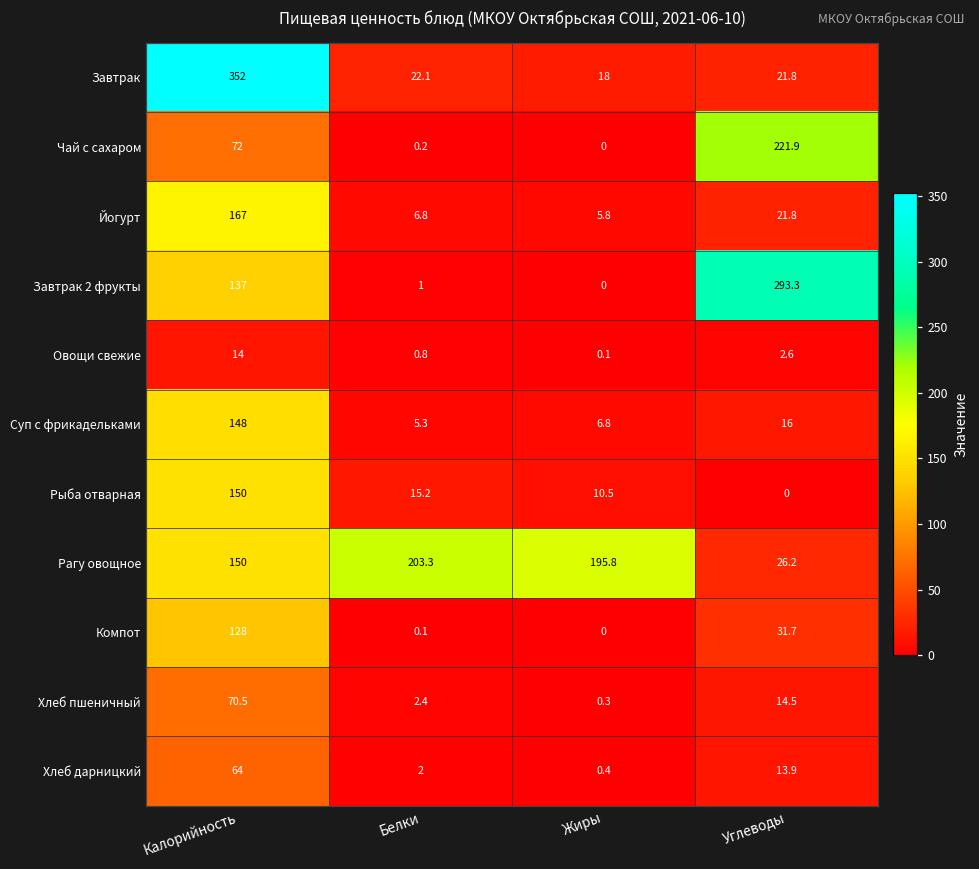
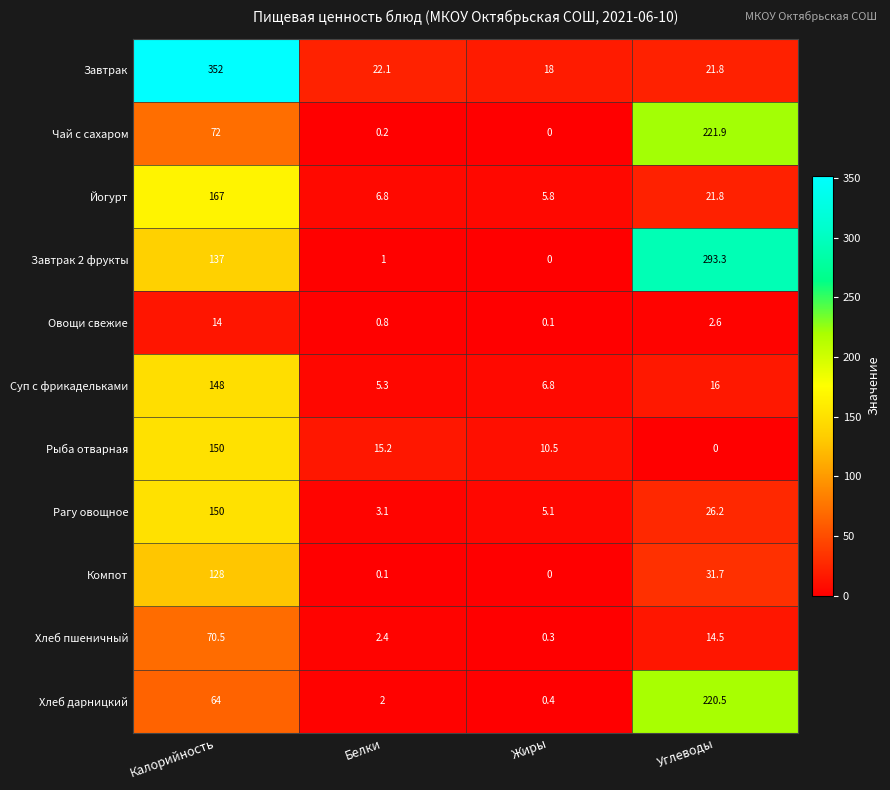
Рагу овощное, Белки: 203.3 -> 3.1
Рагу овощное, Жиры: 195.8 -> 5.1
Хлеб дарницкий, Углеводы: 13.9 -> 220.5
